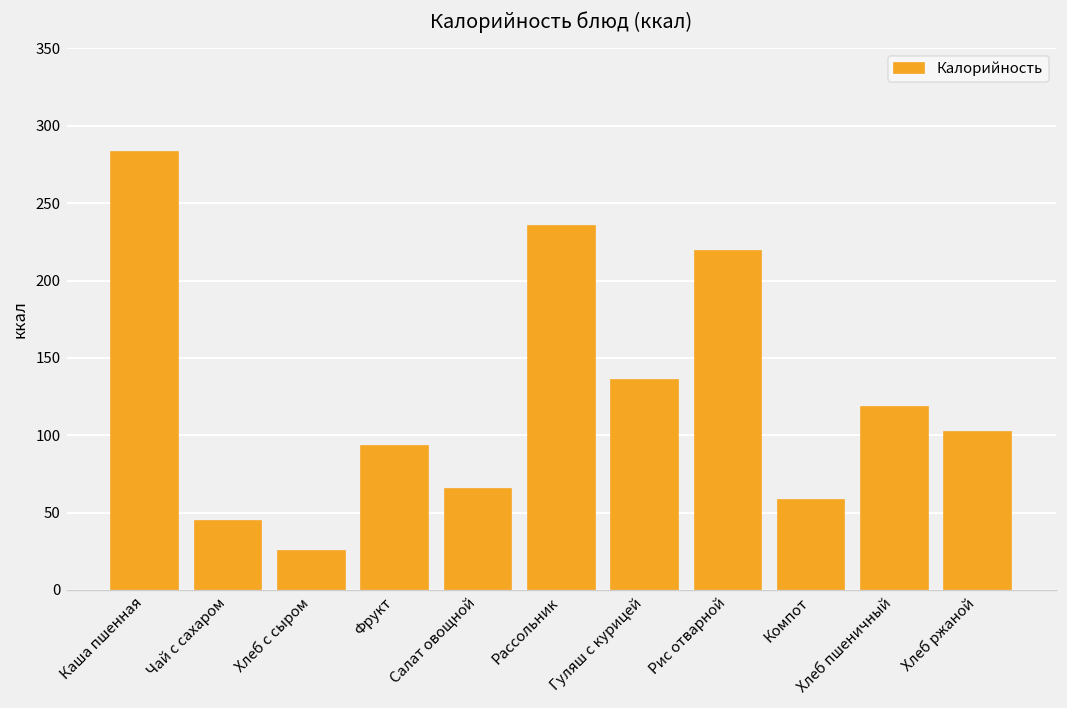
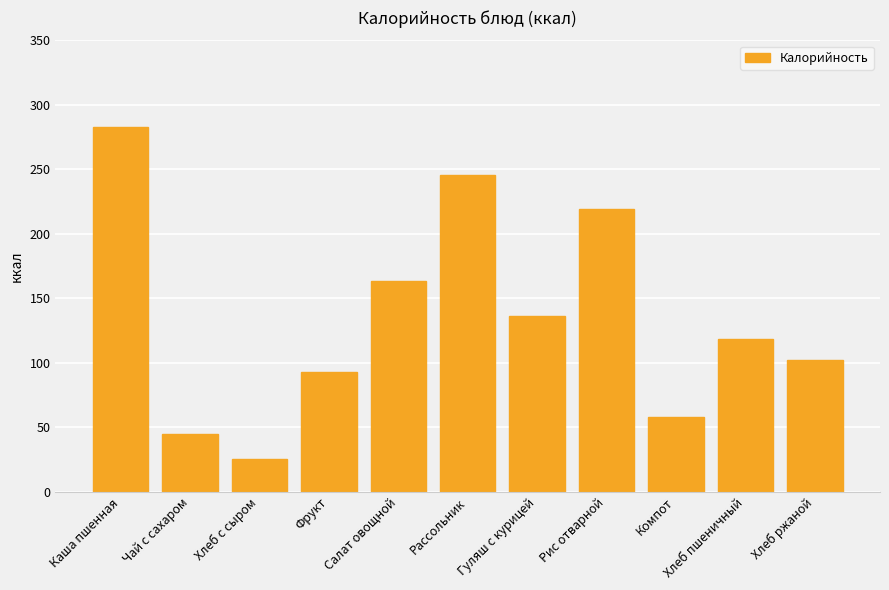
Салат овощной: 65 -> 163
Рассольник: 235 -> 246
